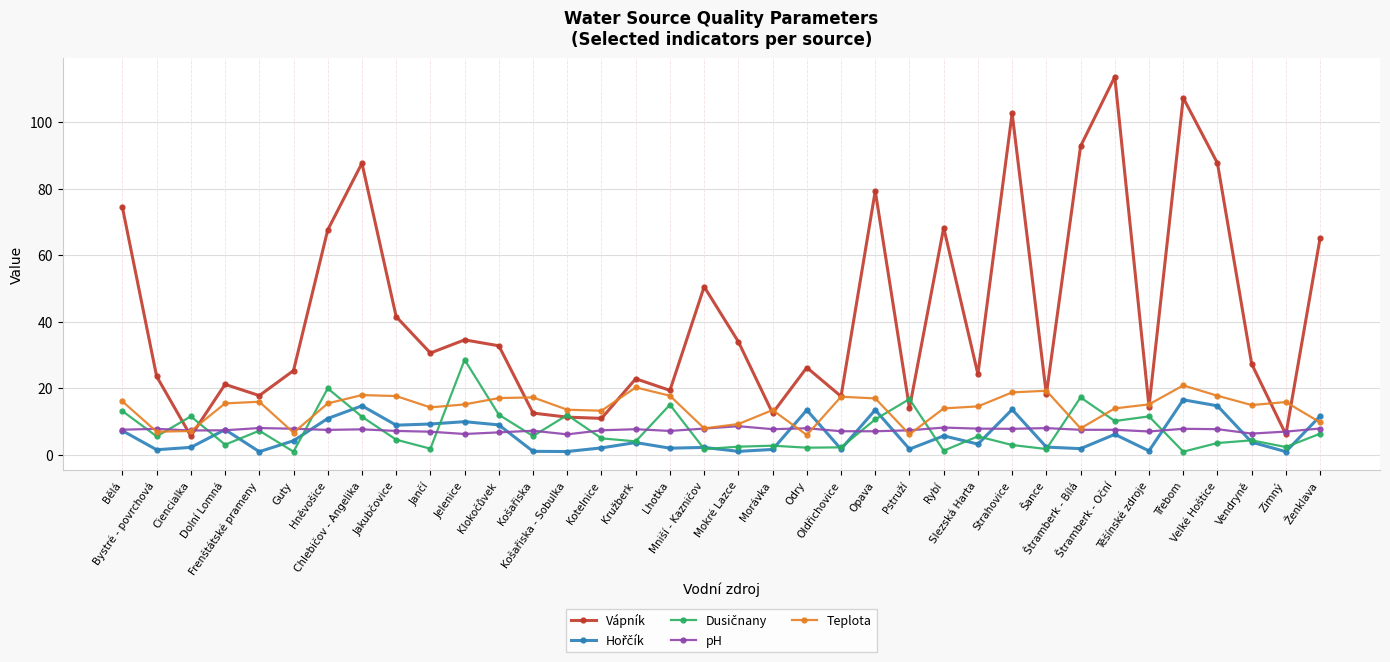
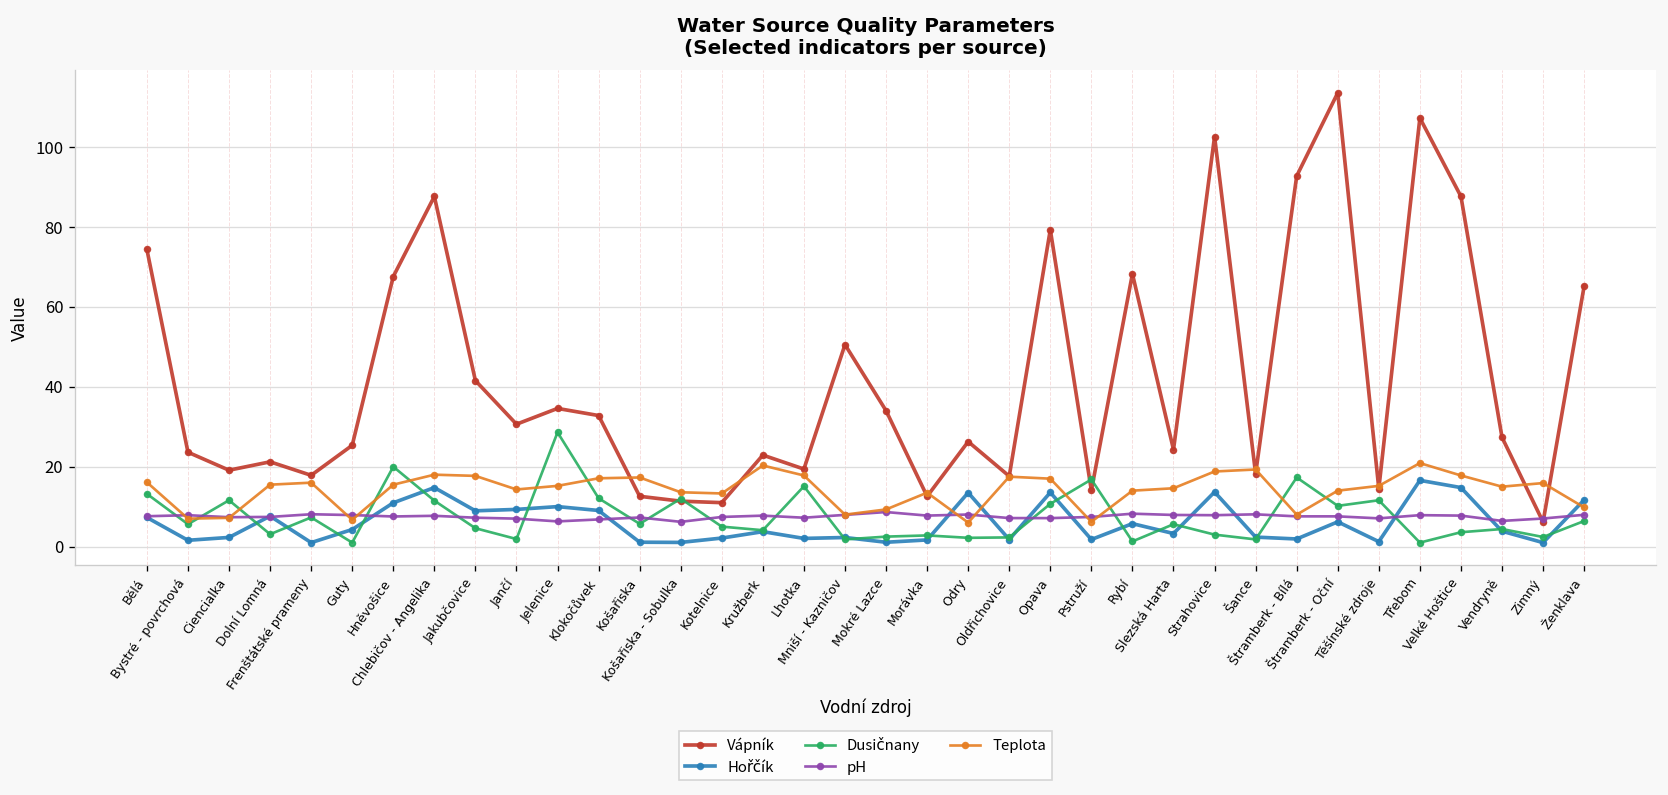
Vápník, Ciencialka: 6 -> 19
